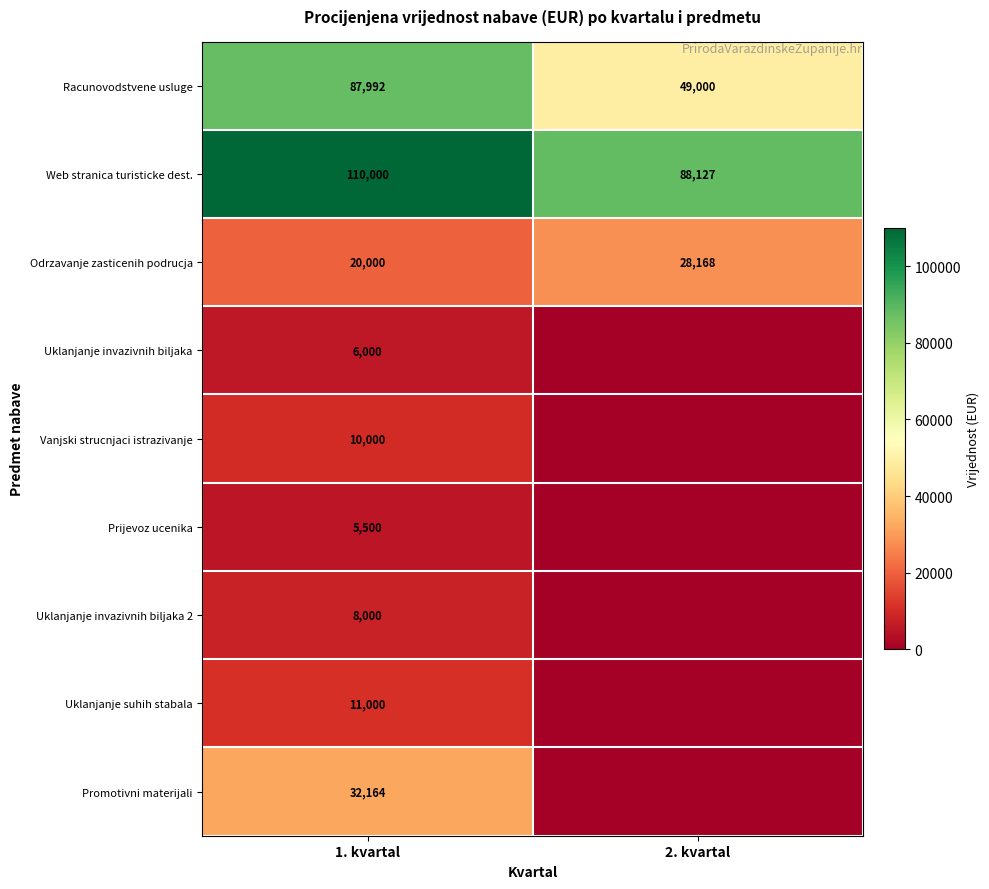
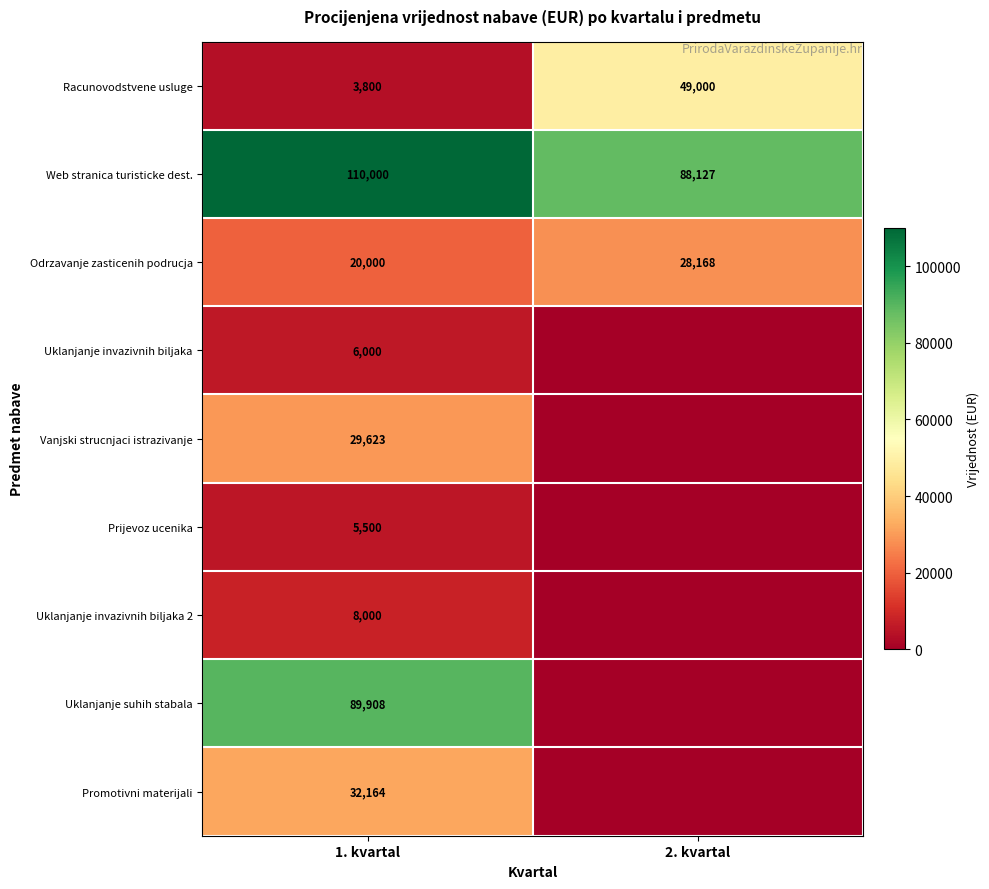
Racunovodstvene usluge, 1. kvartal: 87,992 -> 3,800
Vanjski strucnjaci istrazivanje, 1. kvartal: 10,000 -> 29,623
Uklanjanje suhih stabala, 1. kvartal: 11,000 -> 89,908
